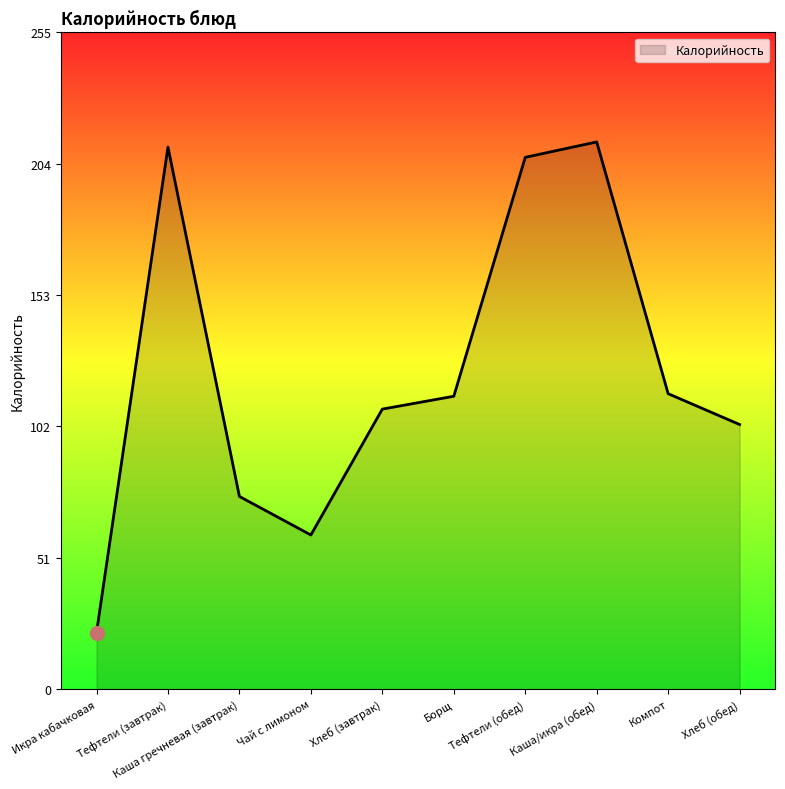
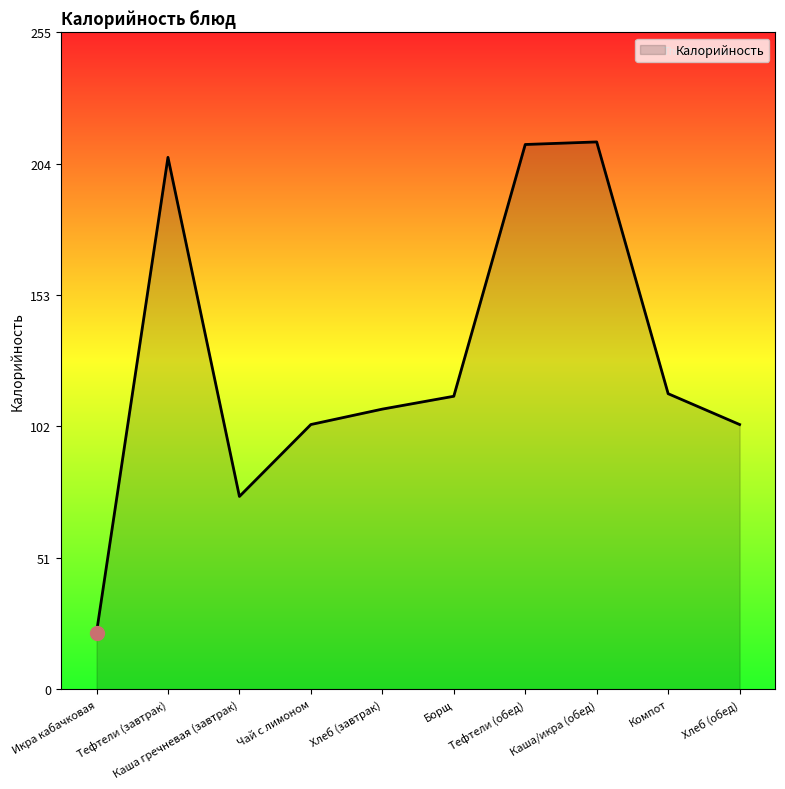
Калорийность, Тефтели (завтрак): 211 -> 207
Калорийность, Чай с лимоном: 60 -> 103
Калорийность, Тефтели (обед): 207 -> 212
